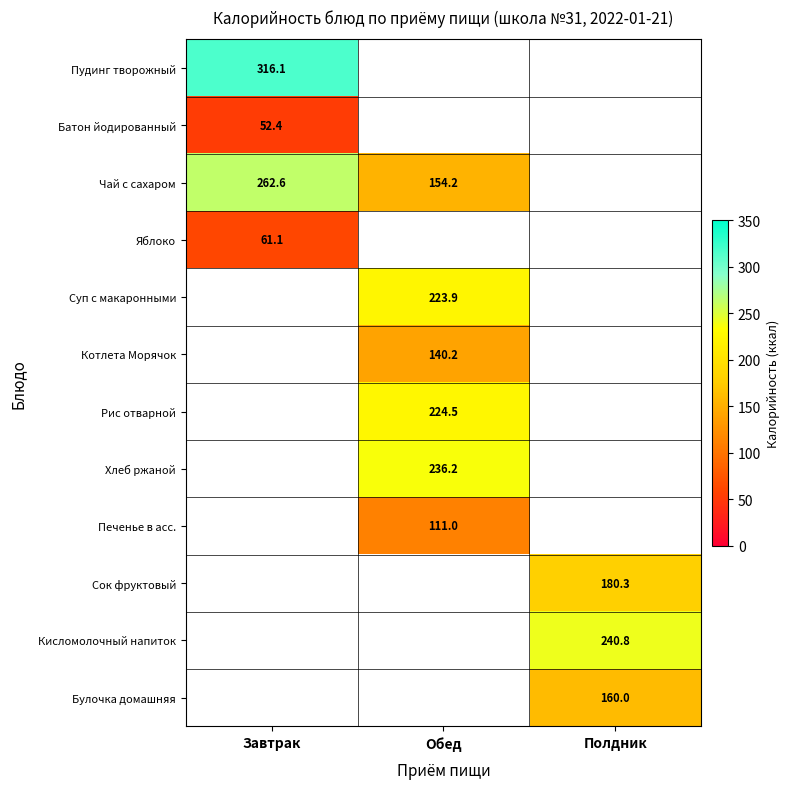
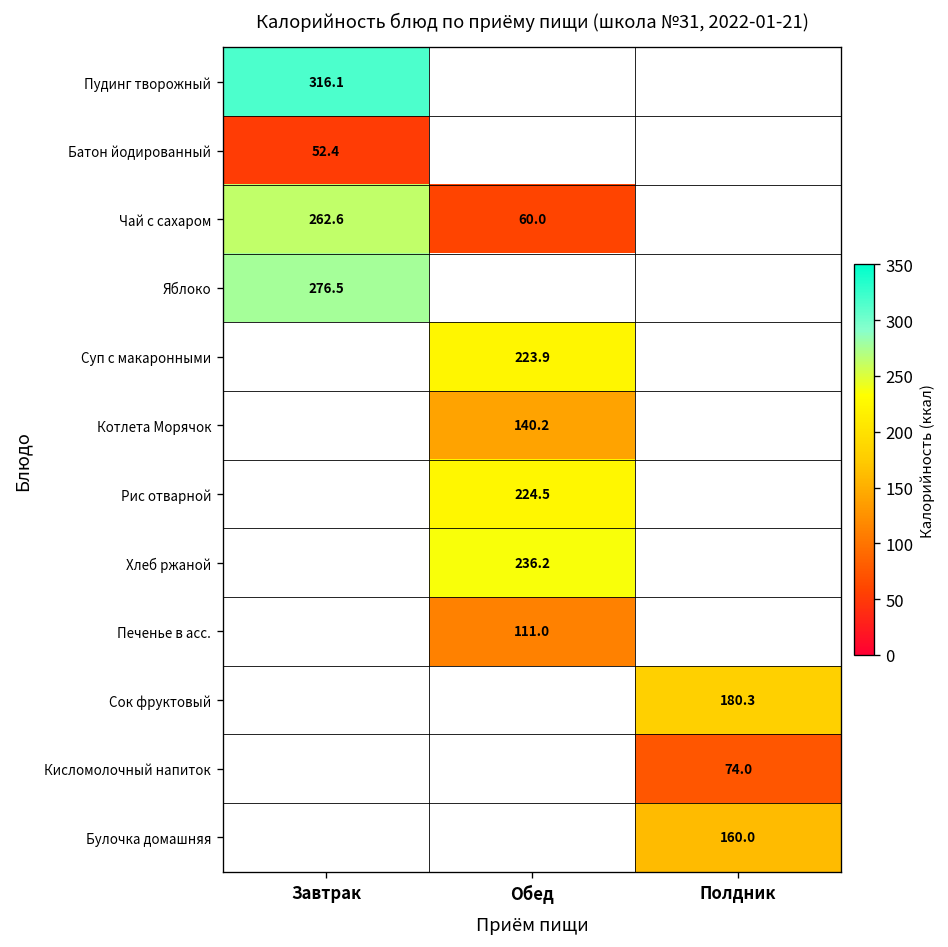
Чай с сахаром, Обед: 154.2 -> 60.0
Яблоко, Завтрак: 61.1 -> 276.5
Кисломолочный напиток, Полдник: 240.8 -> 74.0
